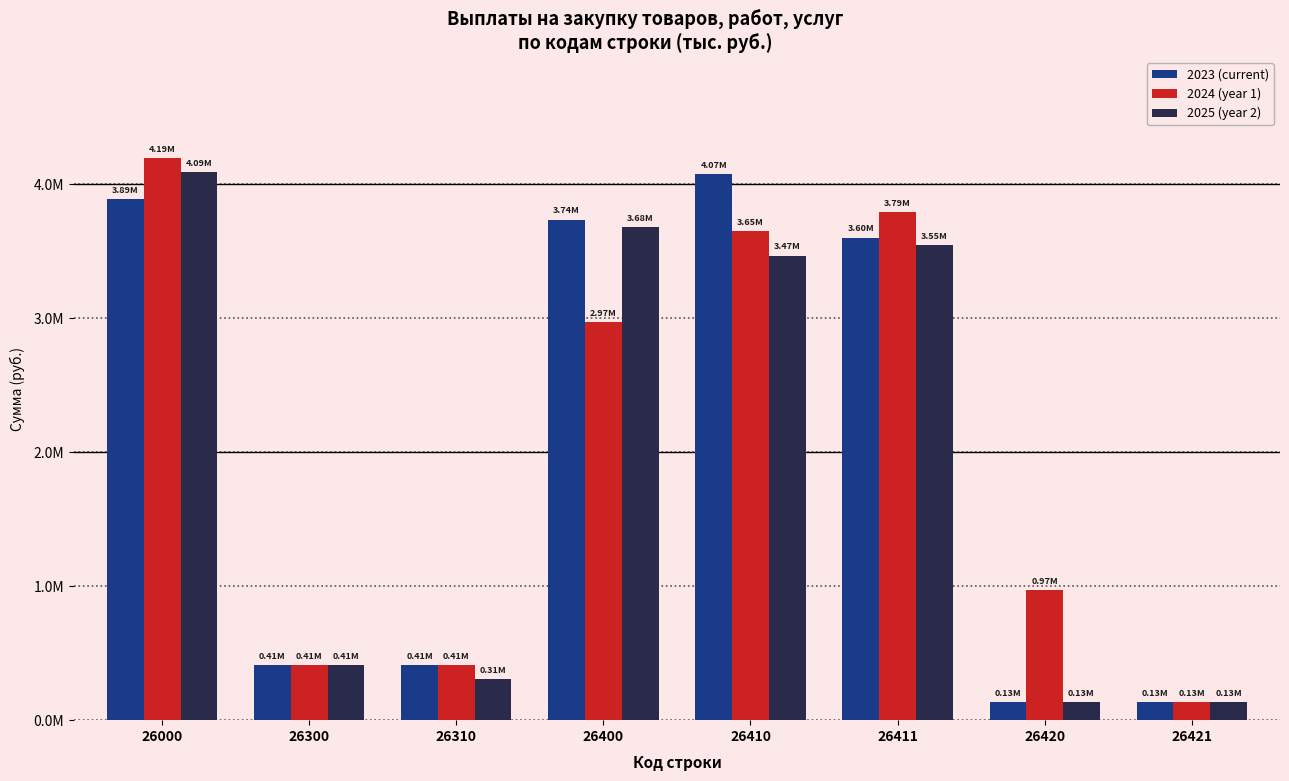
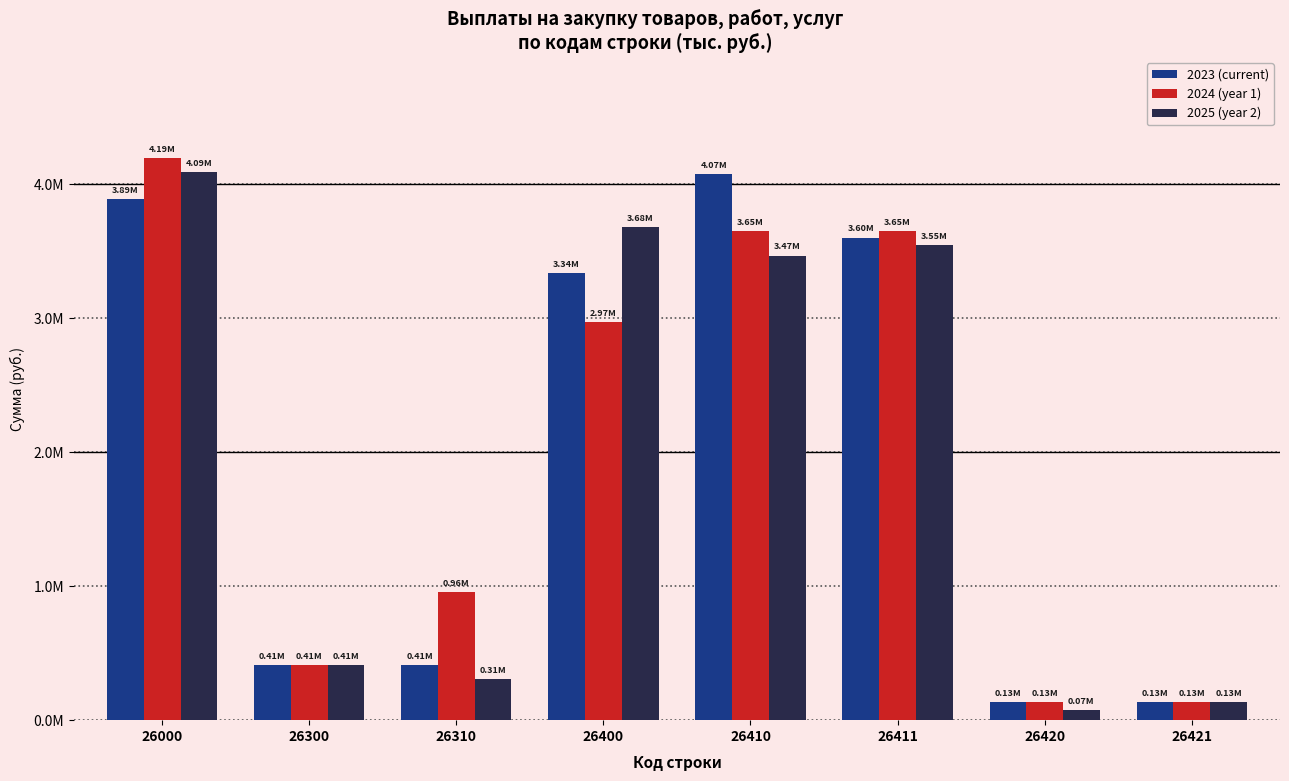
2024 (year 1), 26310: 0.41M -> 0.96M
2023 (current), 26400: 3.74M -> 3.34M
2024 (year 1), 26411: 3.79M -> 3.65M
2024 (year 1), 26420: 0.97M -> 0.13M
2025 (year 2), 26420: 0.13M -> 0.07M
